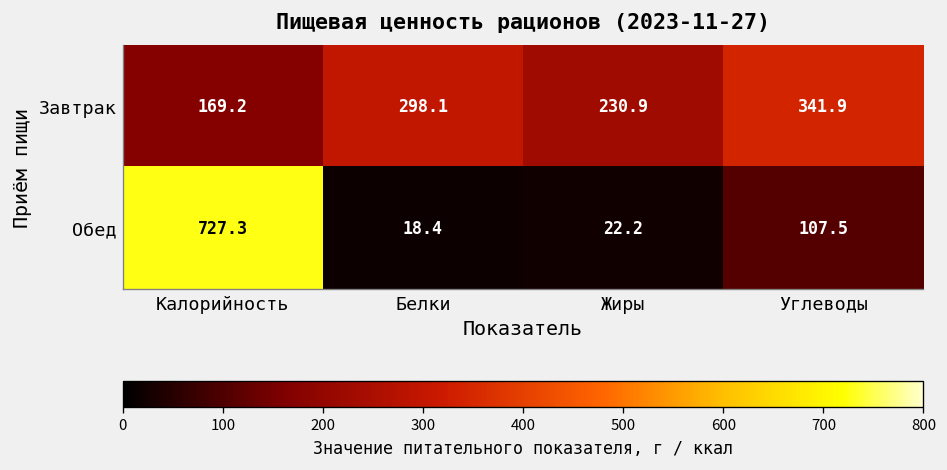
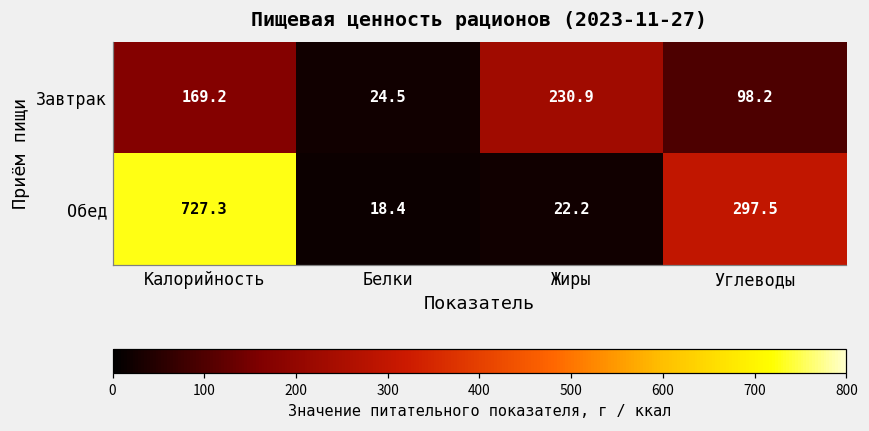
Завтрак, Белки: 298.1 -> 24.5
Завтрак, Углеводы: 341.9 -> 98.2
Обед, Углеводы: 107.5 -> 297.5
